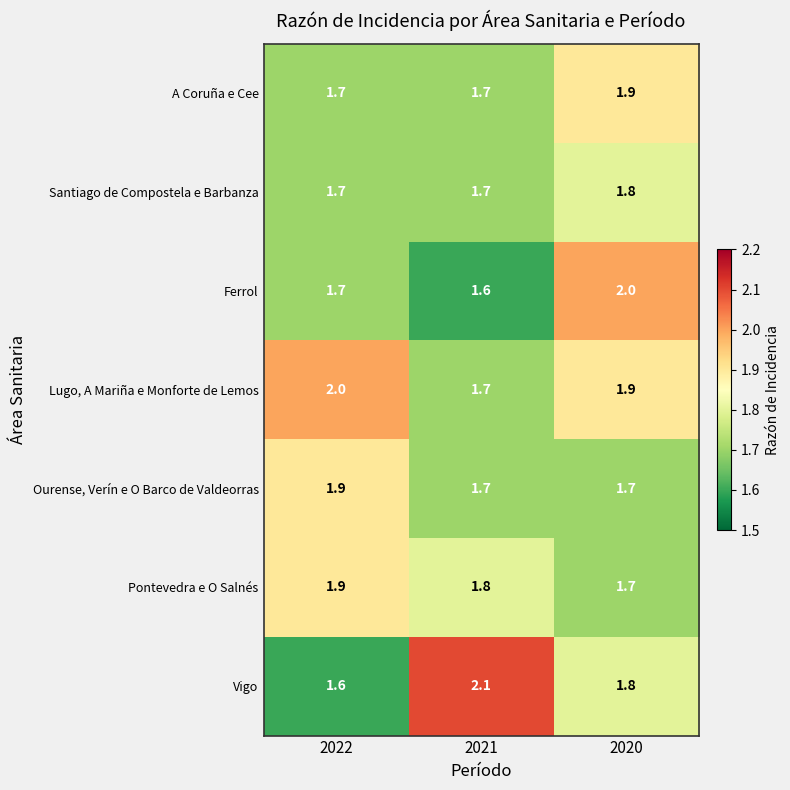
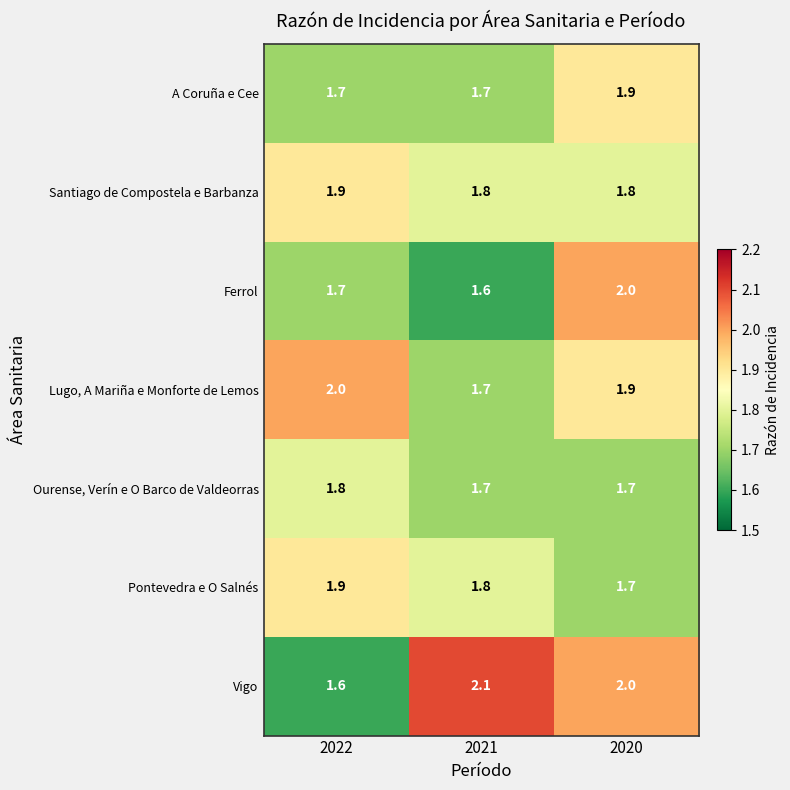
Santiago de Compostela e Barbanza, 2022: 1.7 -> 1.9
Santiago de Compostela e Barbanza, 2021: 1.7 -> 1.8
Ourense, Verín e O Barco de Valdeorras, 2022: 1.9 -> 1.8
Vigo, 2020: 1.8 -> 2.0
